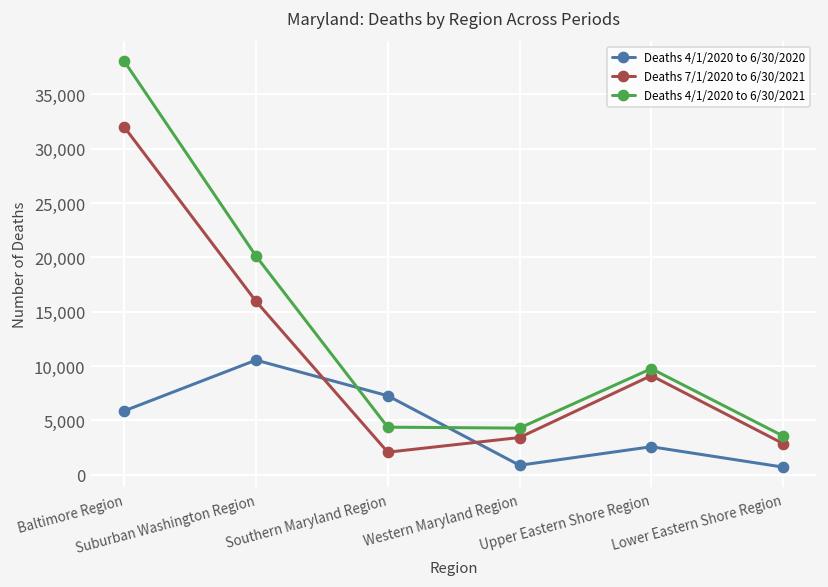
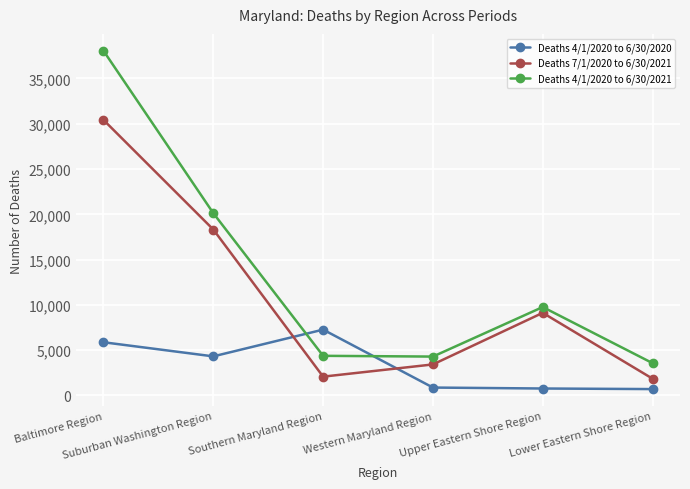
Deaths 7/1/2020 to 6/30/2021, Baltimore Region: 32,000 -> 30,000
Deaths 4/1/2020 to 6/30/2020, Suburban Washington Region: 11,000 -> 4,000
Deaths 7/1/2020 to 6/30/2021, Suburban Washington Region: 16,000 -> 18,000
Deaths 4/1/2020 to 6/30/2020, Upper Eastern Shore Region: 3,000 -> 1,000
Deaths 7/1/2020 to 6/30/2021, Lower Eastern Shore Region: 3,000 -> 2,000
